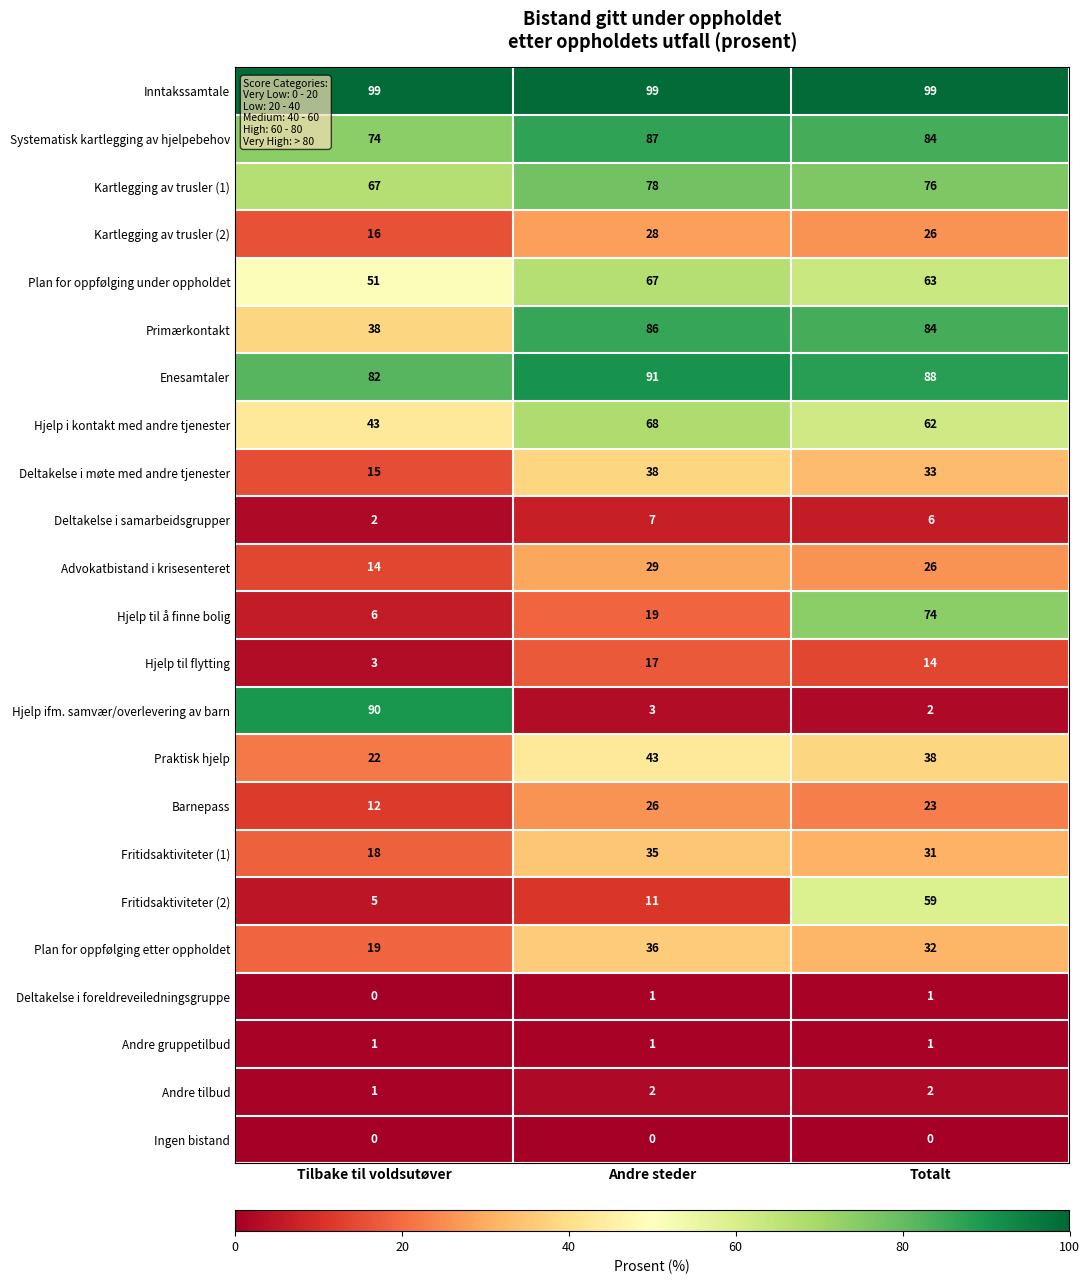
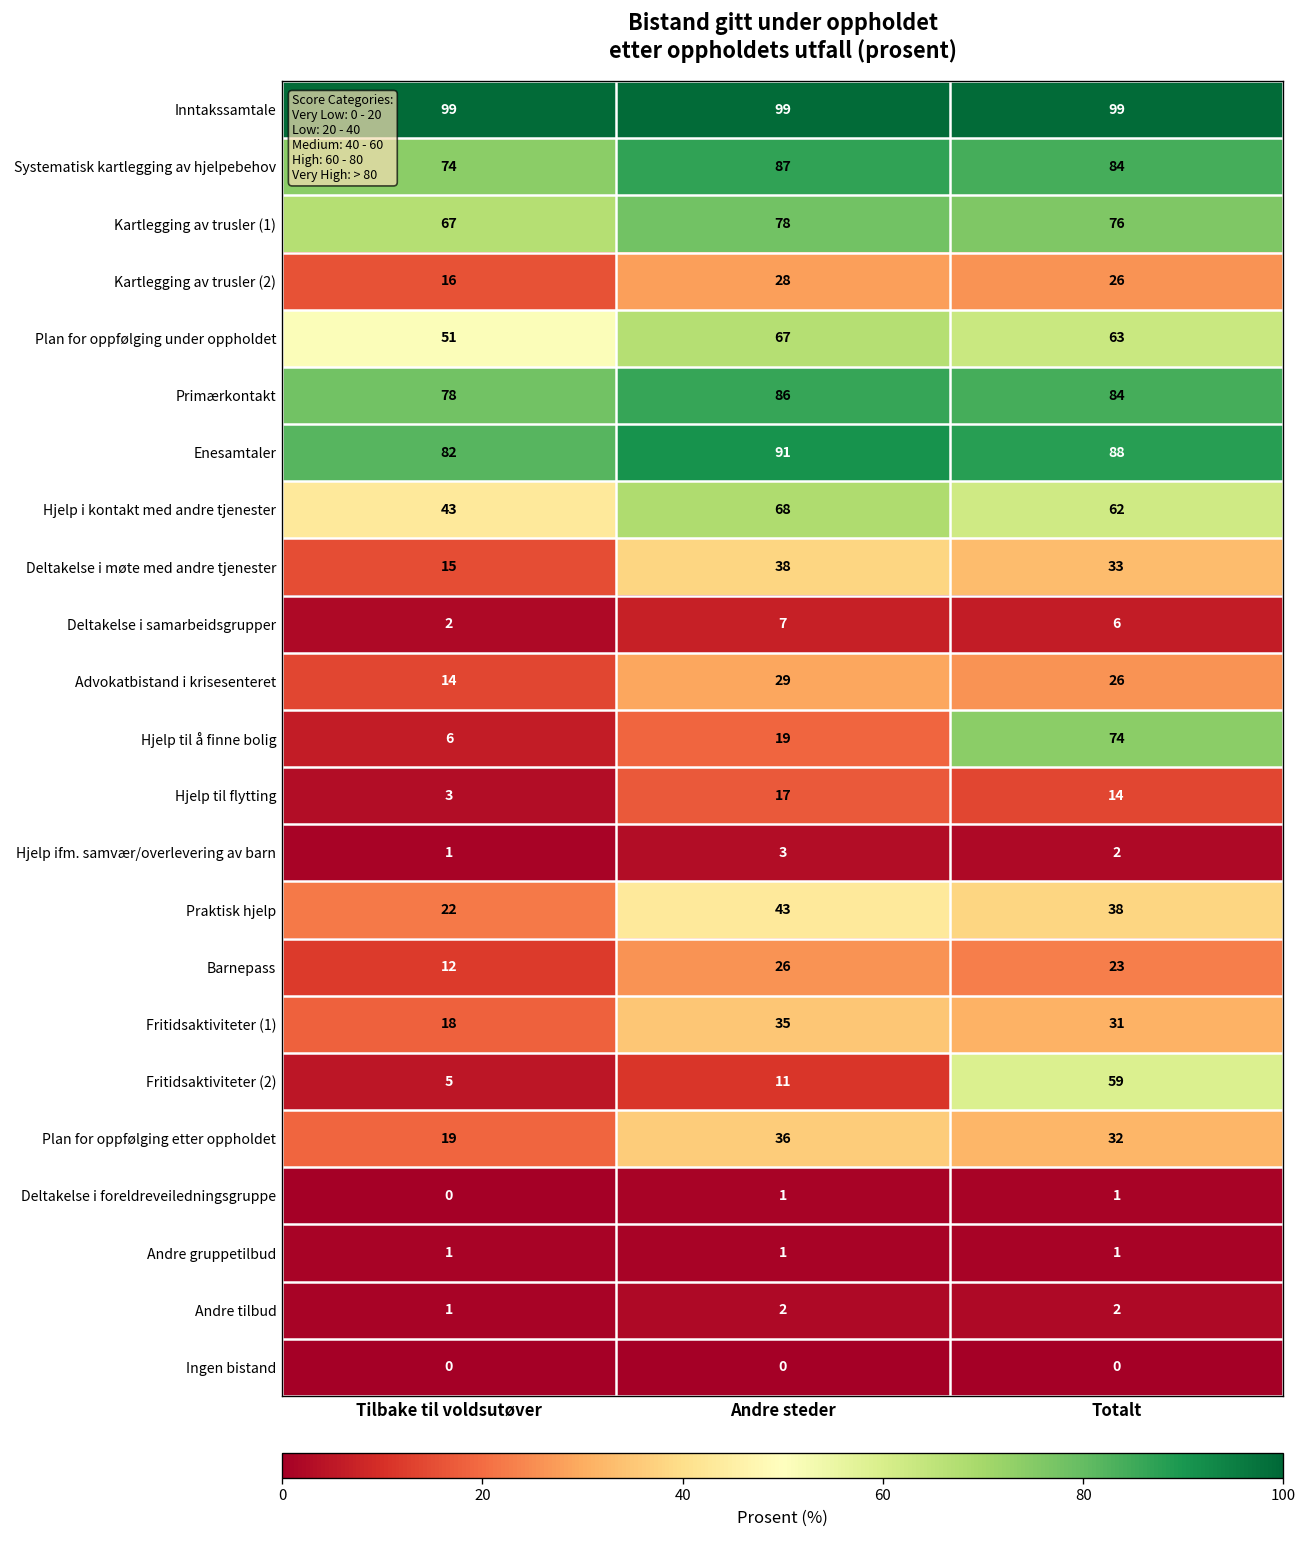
Primærkontakt, Tilbake til voldsutøver: 38 -> 78
Hjelp ifm. samvær/overlevering av barn, Tilbake til voldsutøver: 90 -> 1
